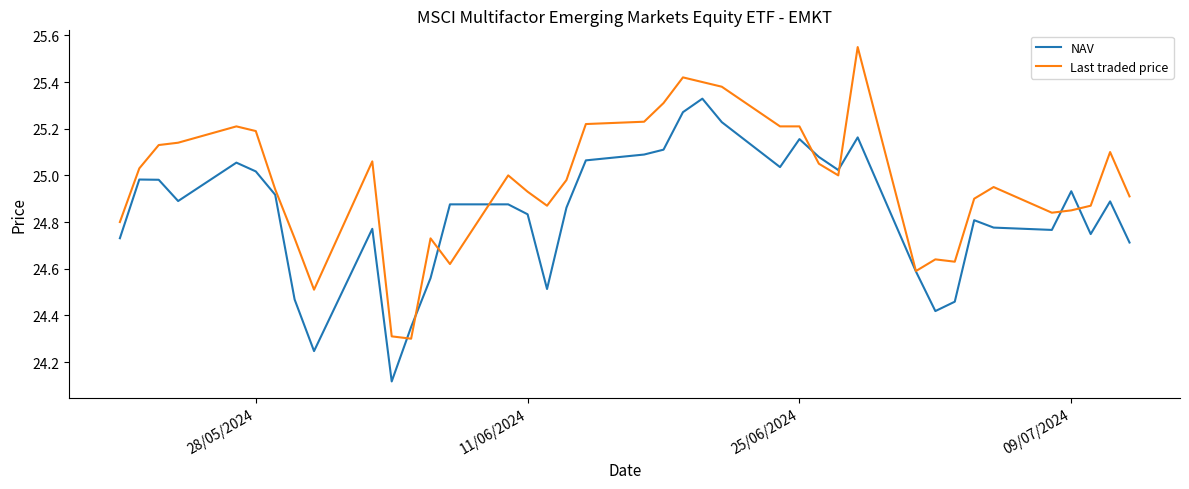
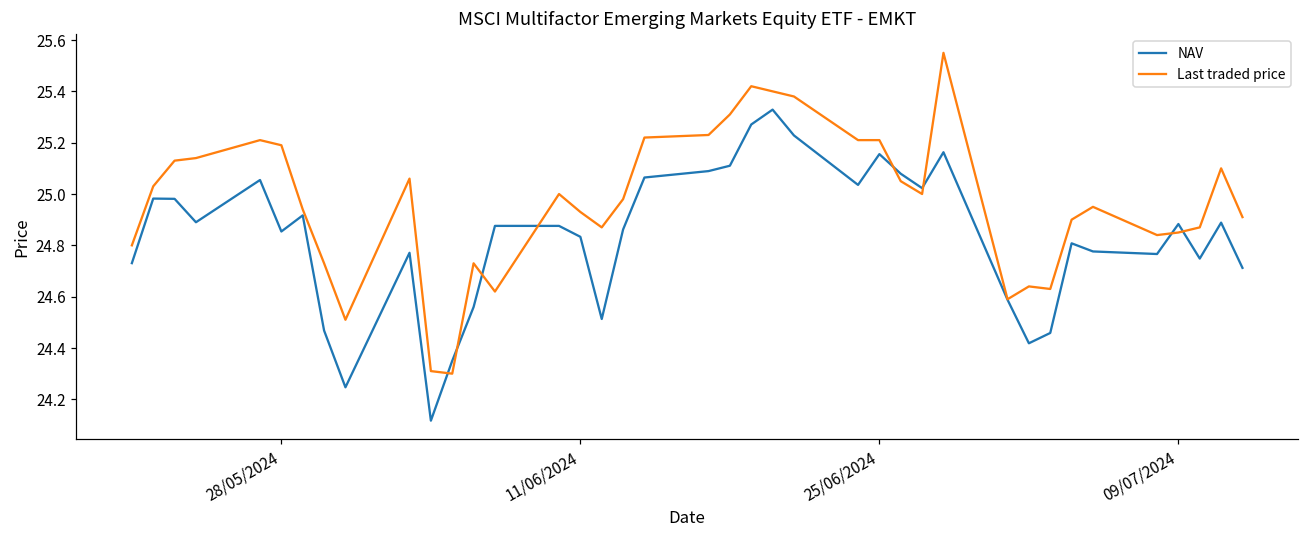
NAV, 28/05/2024: 25.02 -> 24.85
NAV, 09/07/2024: 24.93 -> 24.88
